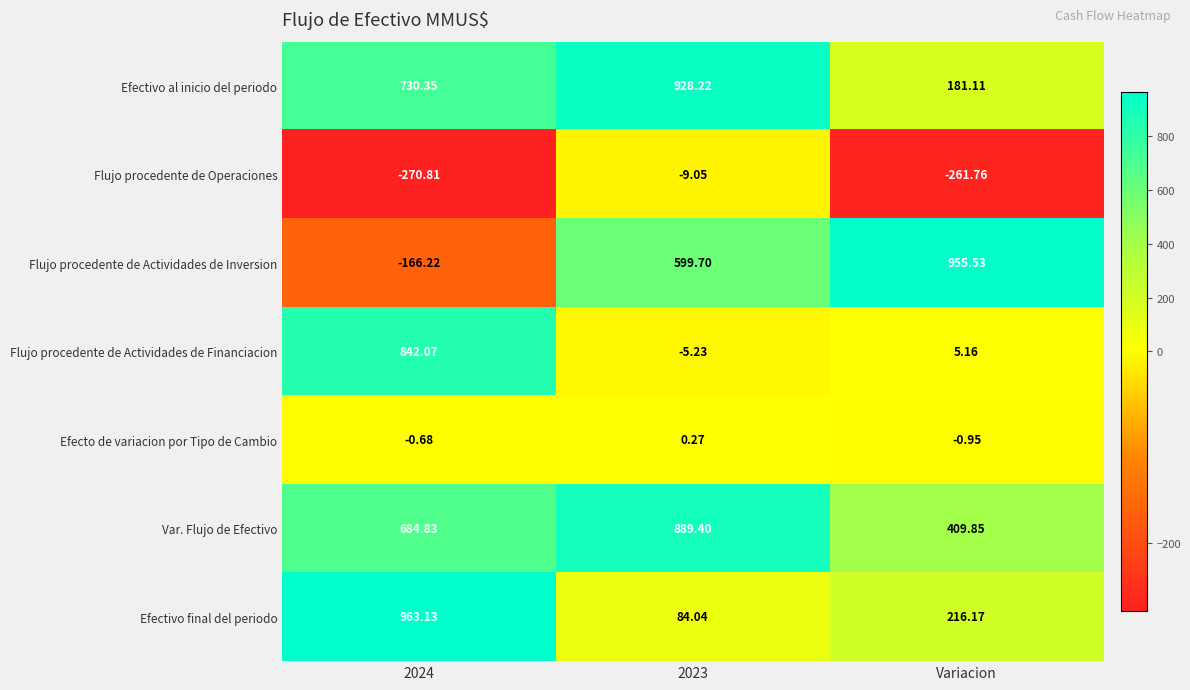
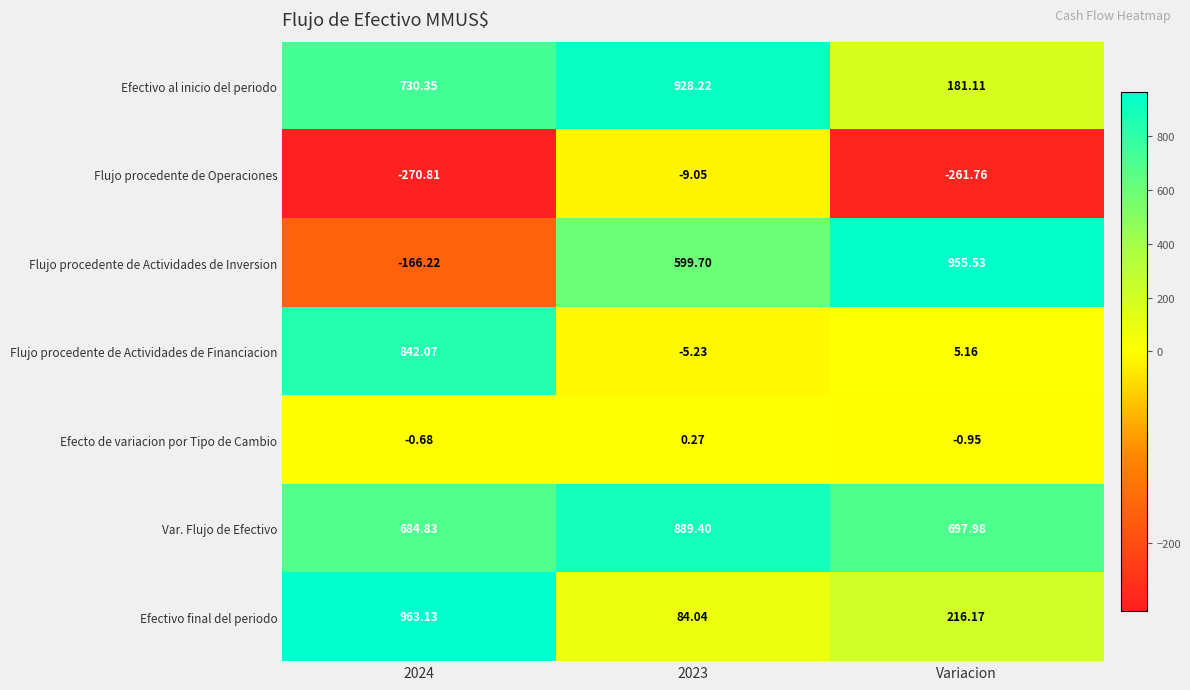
Var. Flujo de Efectivo, Variacion: 409.85 -> 697.98
